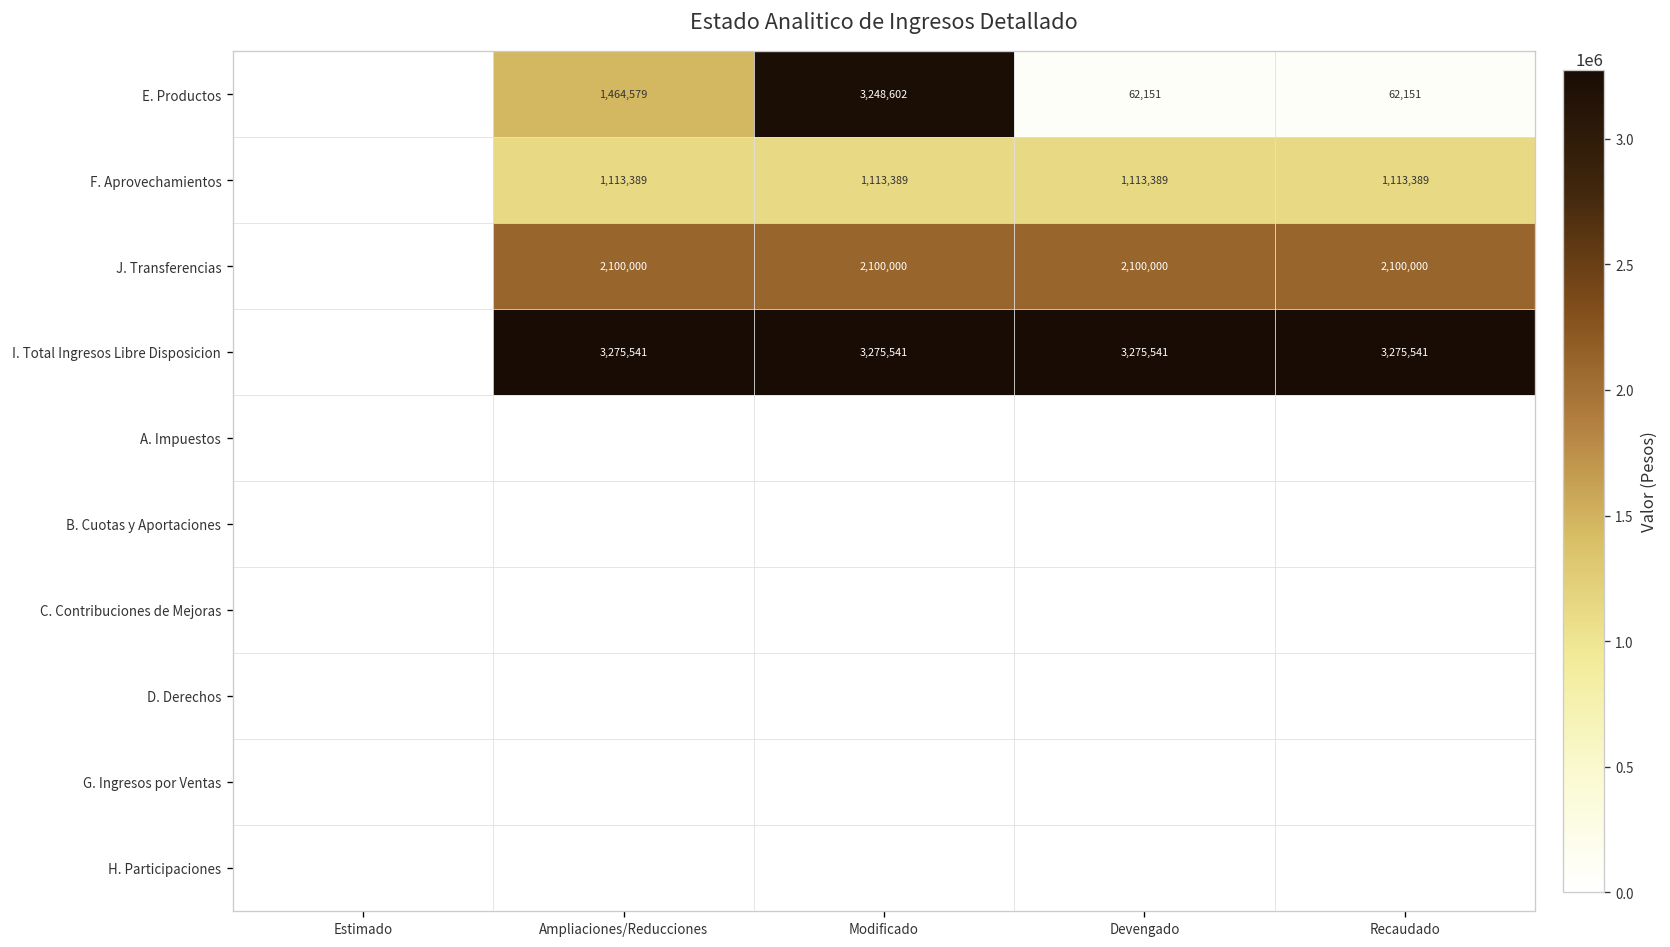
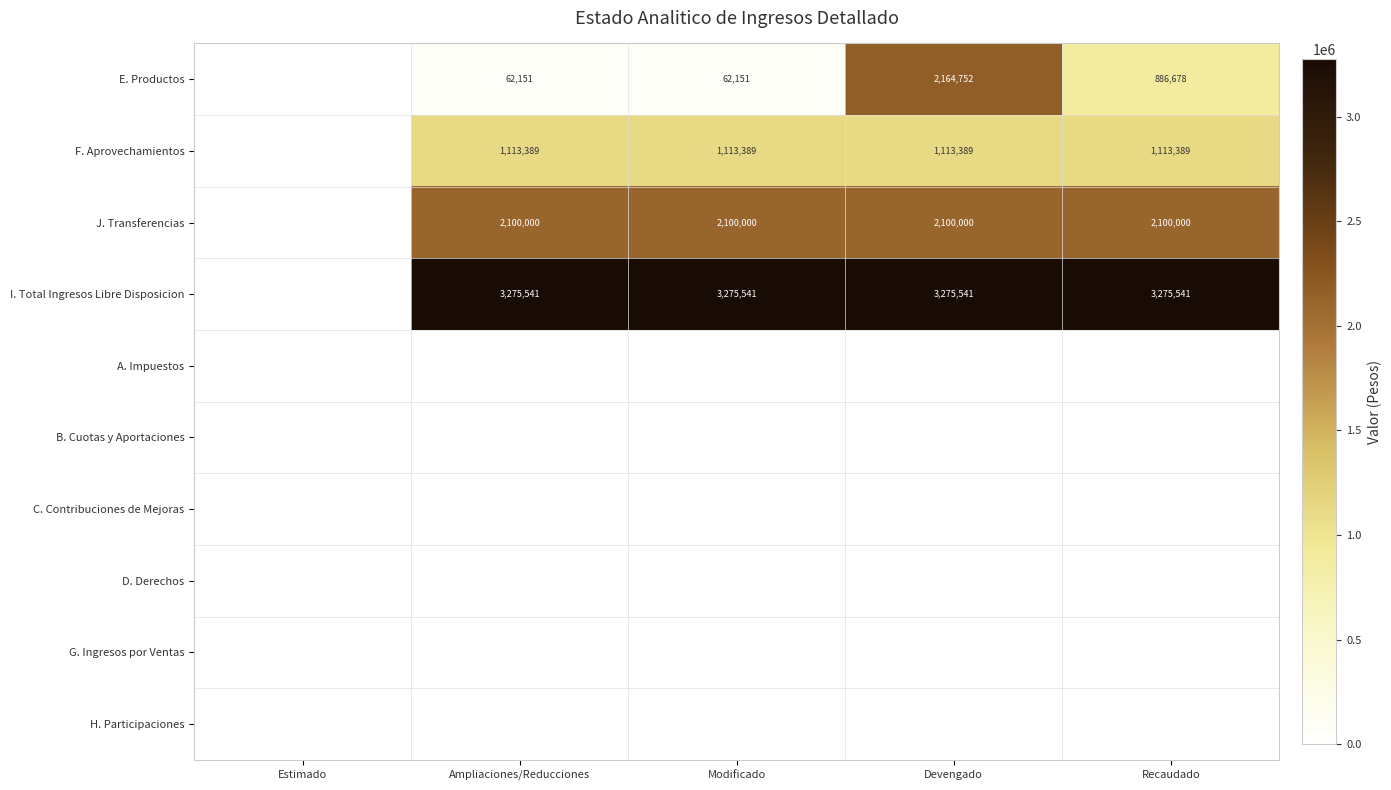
E. Productos, Ampliaciones/Reducciones: 1,464,579 -> 62,151
E. Productos, Modificado: 3,248,602 -> 62,151
E. Productos, Devengado: 62,151 -> 2,164,752
E. Productos, Recaudado: 62,151 -> 886,678
